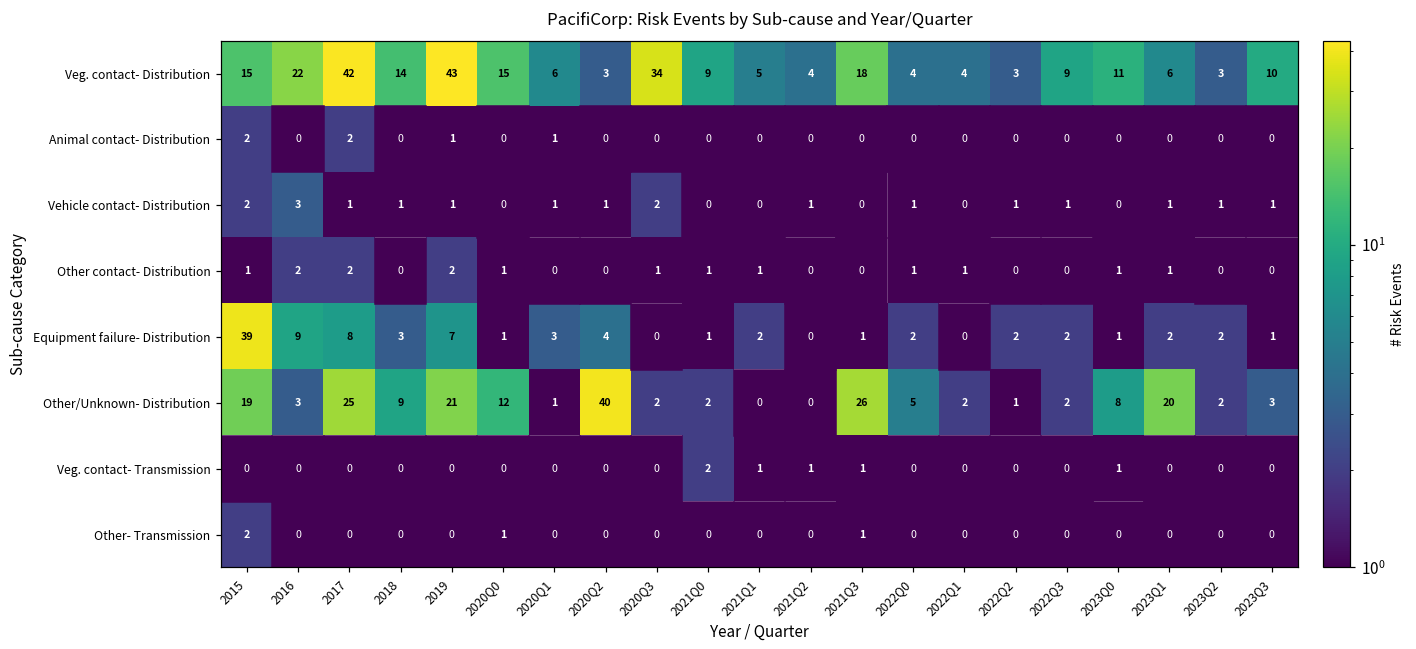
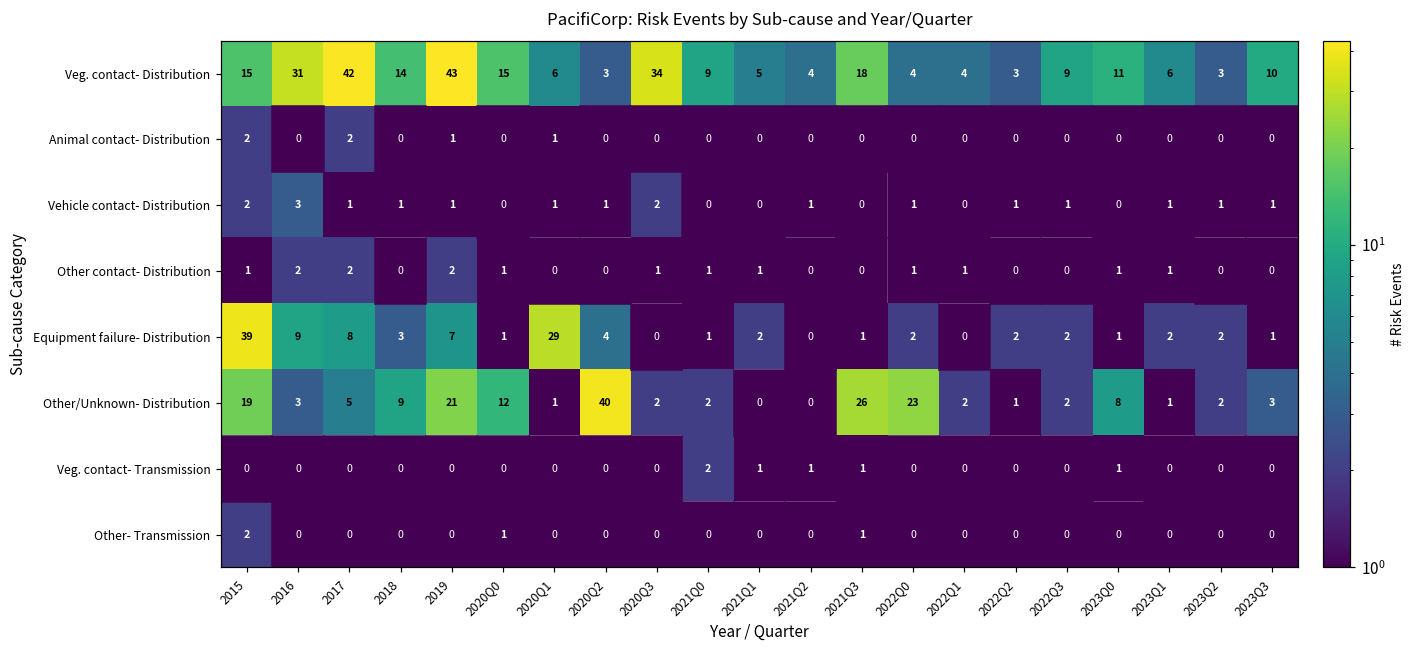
Veg. contact- Distribution, 2016: 22 -> 31
Equipment failure- Distribution, 2020Q1: 3 -> 29
Other/Unknown- Distribution, 2017: 25 -> 5
Other/Unknown- Distribution, 2022Q0: 5 -> 23
Other/Unknown- Distribution, 2023Q1: 20 -> 1
